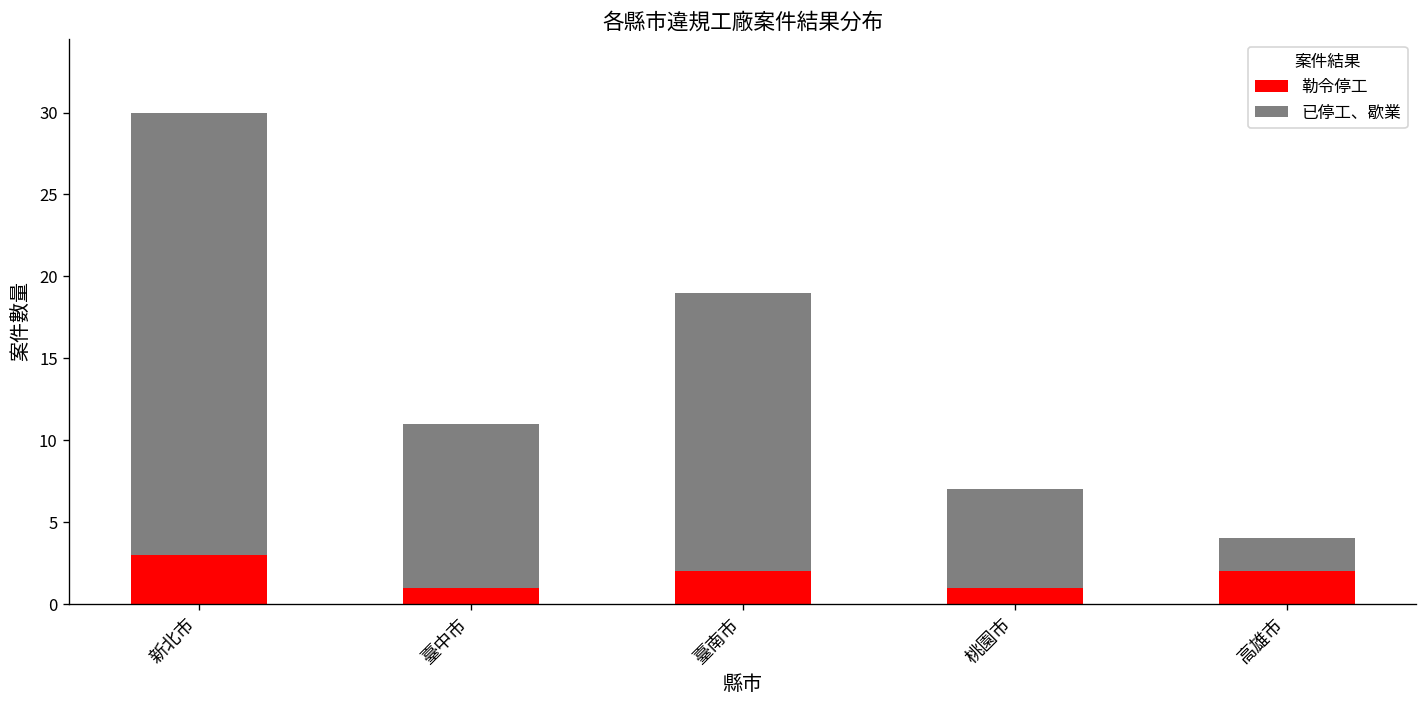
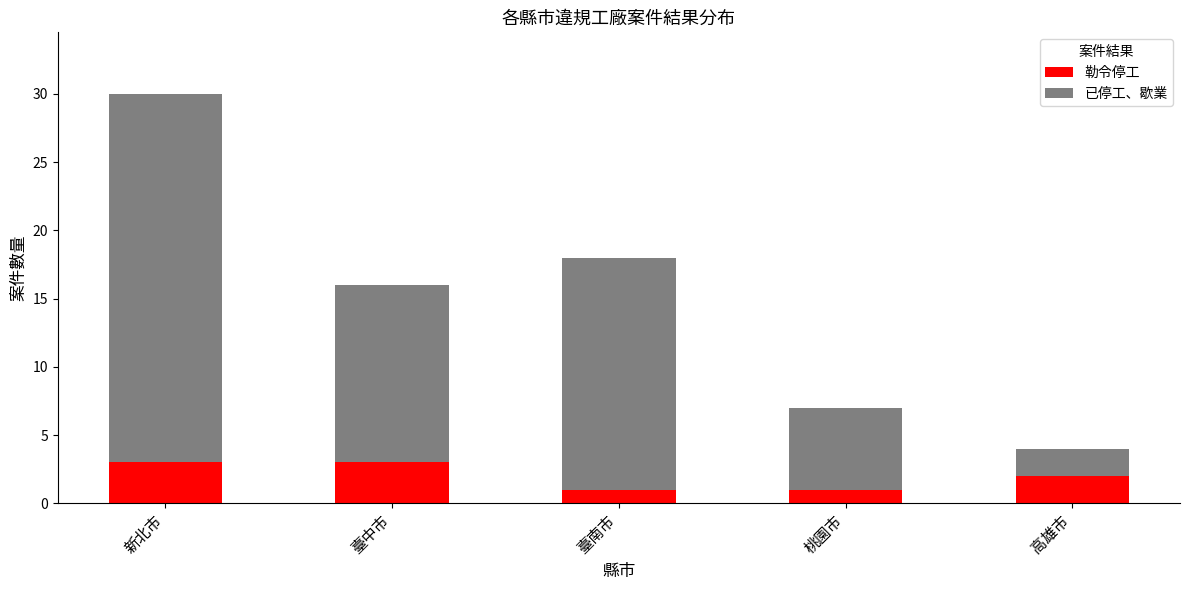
勒令停工, 臺中市: 1 -> 3
已停工、歇業, 臺中市: 10 -> 13
勒令停工, 臺南市: 2 -> 1
